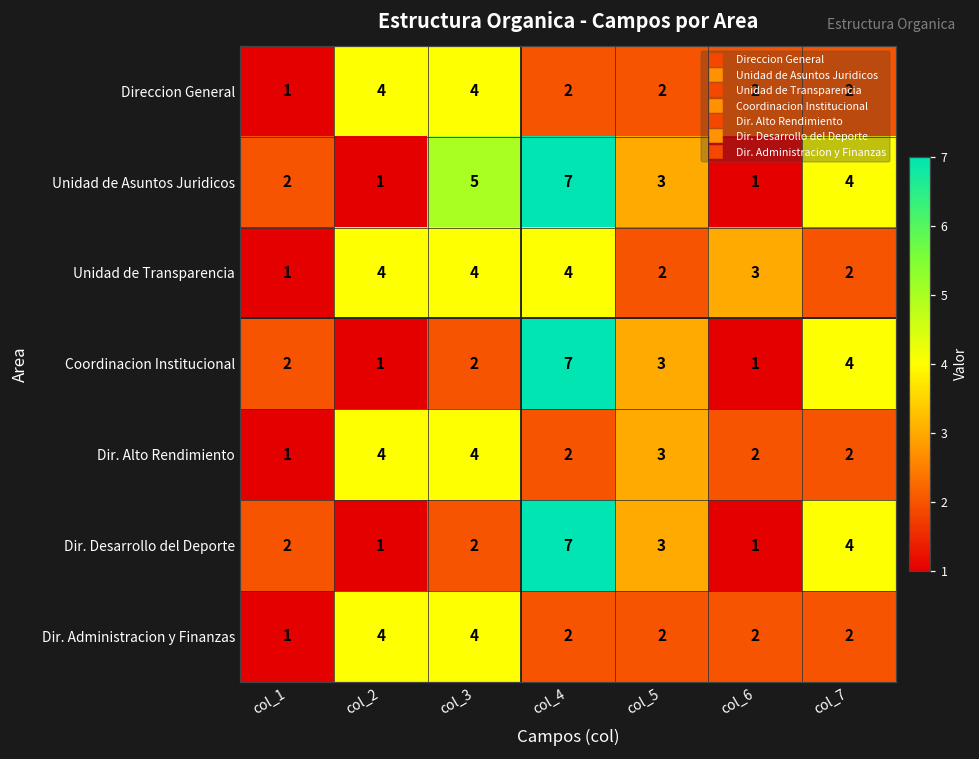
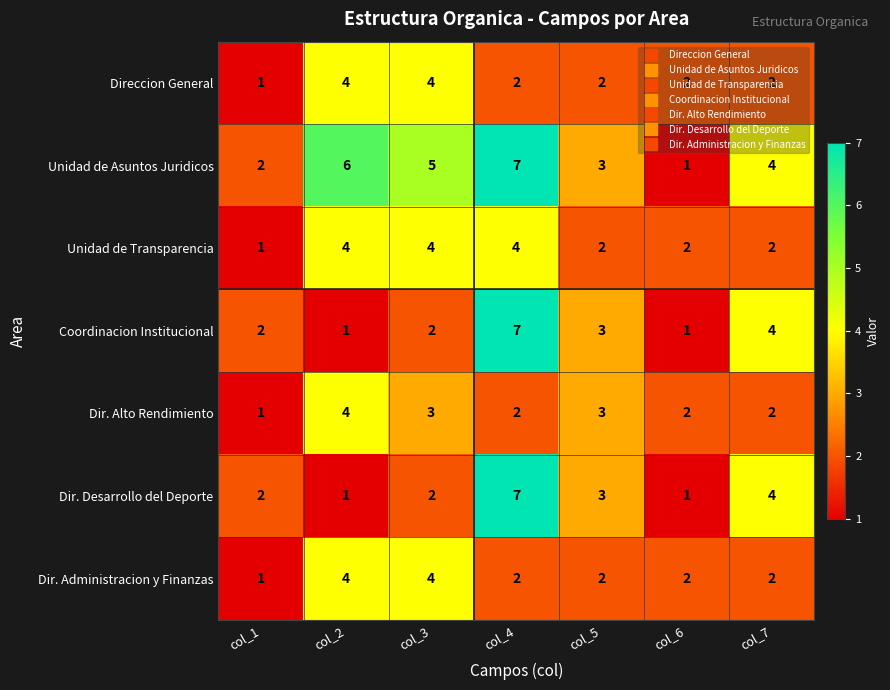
Unidad de Asuntos Juridicos, col_2: 1 -> 6
Unidad de Transparencia, col_6: 3 -> 2
Dir. Alto Rendimiento, col_3: 4 -> 3
